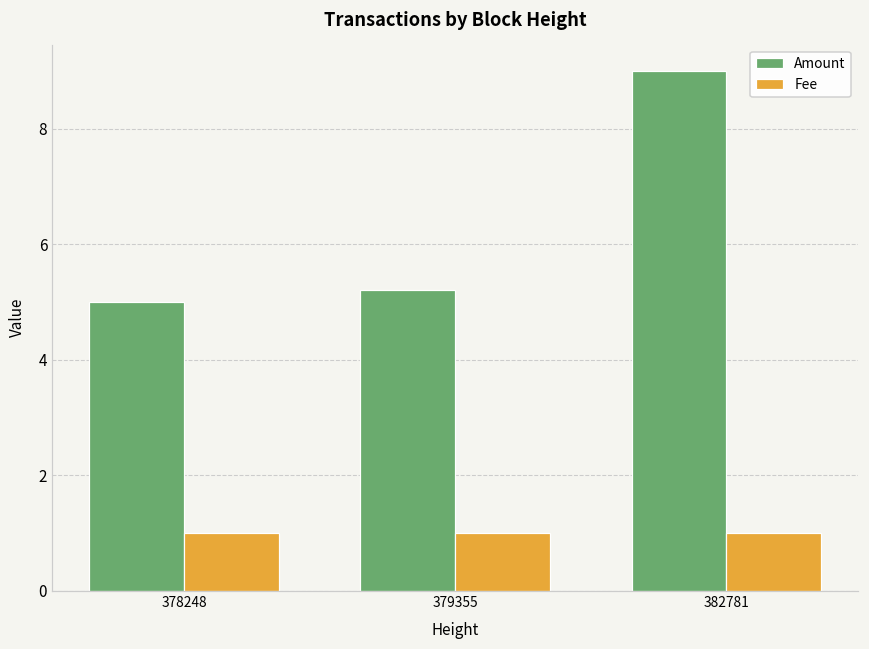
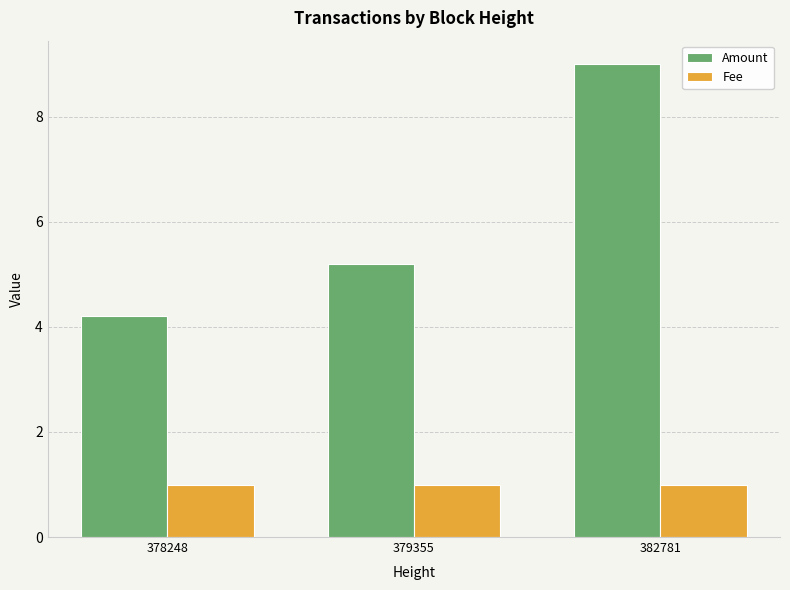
Amount, 378248: 5.0 -> 4.2
